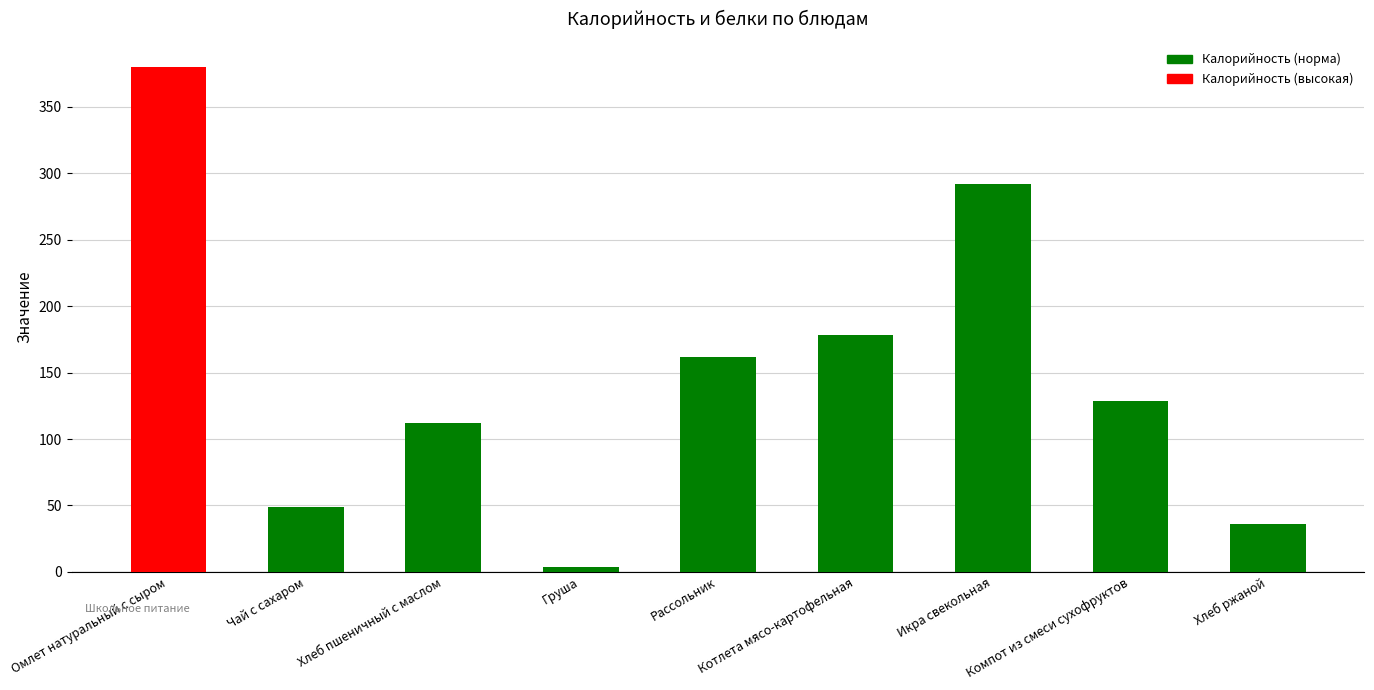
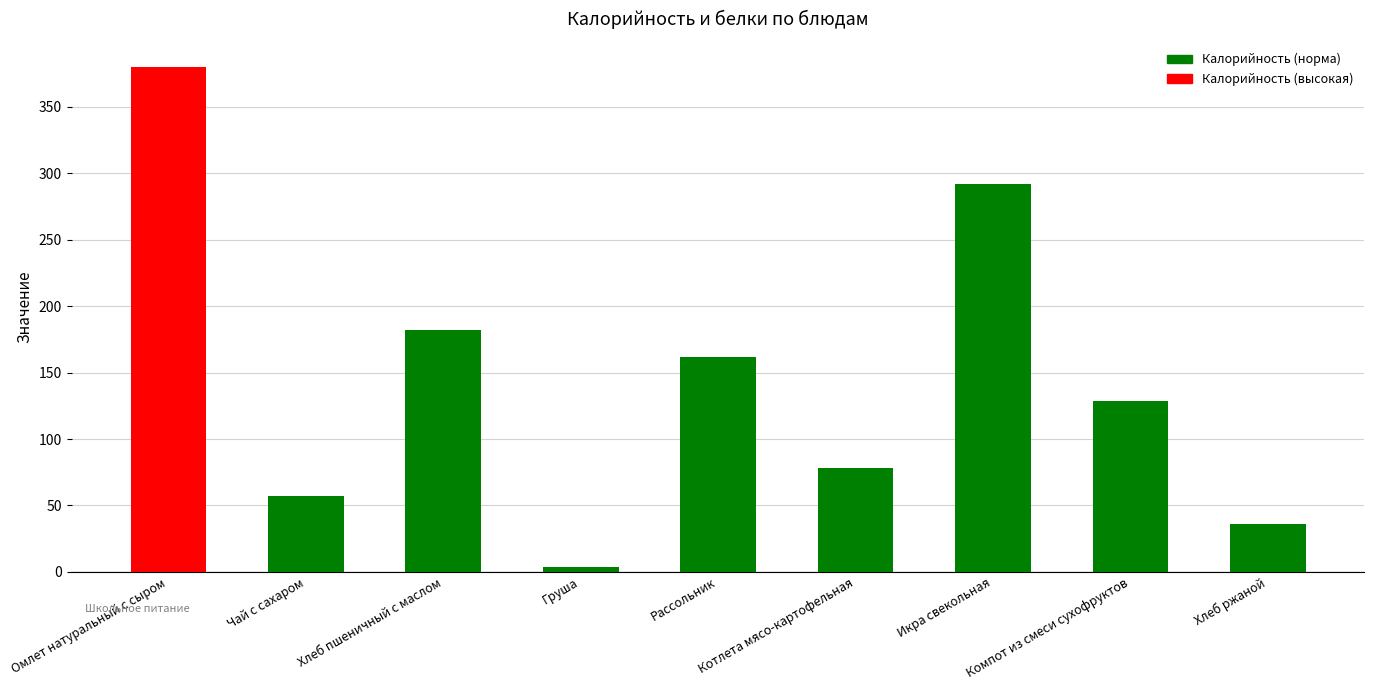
Чай с сахаром: 49 -> 57
Хлеб пшеничный с маслом: 112 -> 182
Котлета мясо-картофельная: 178 -> 78
